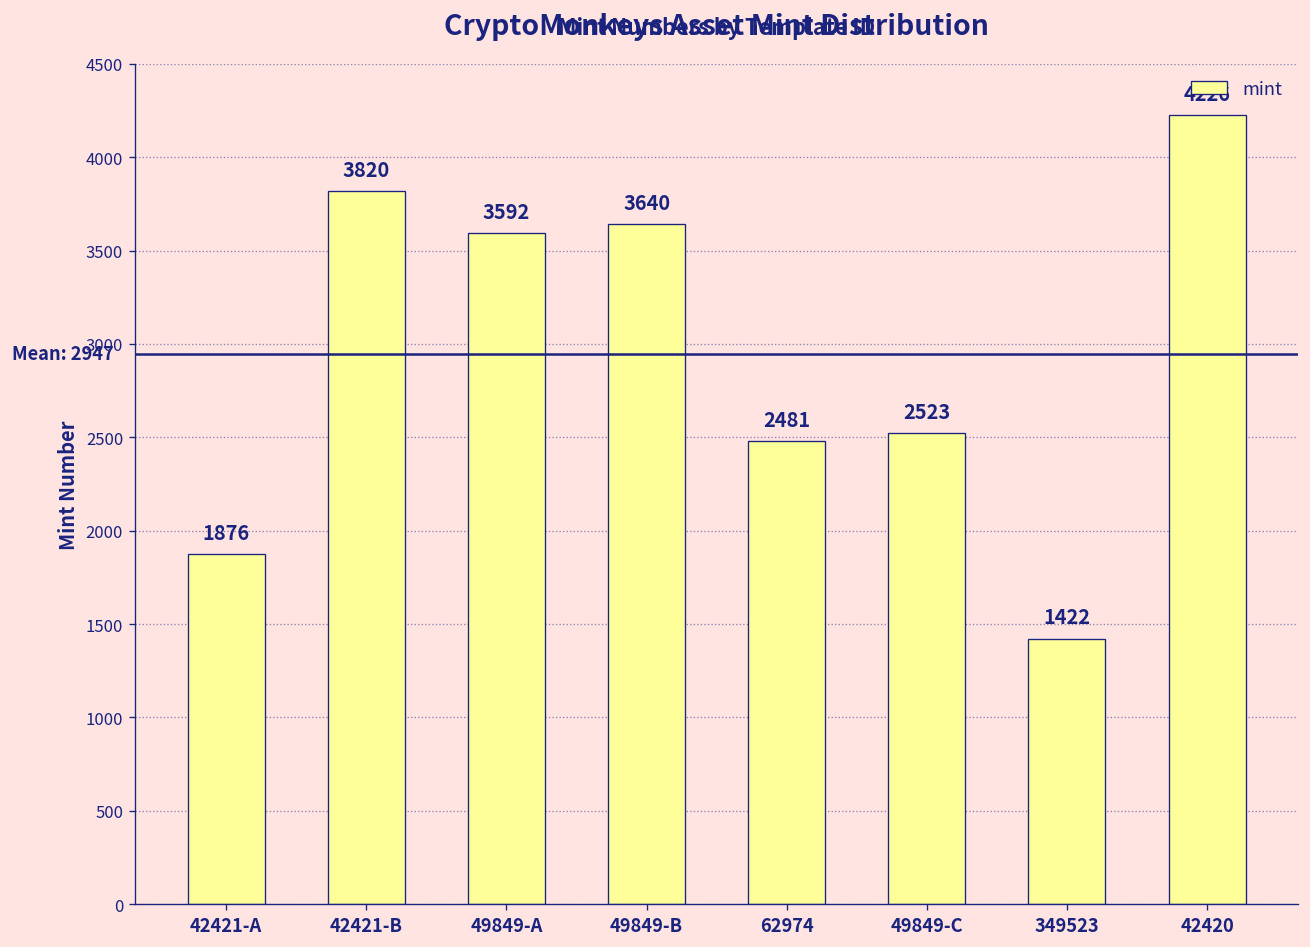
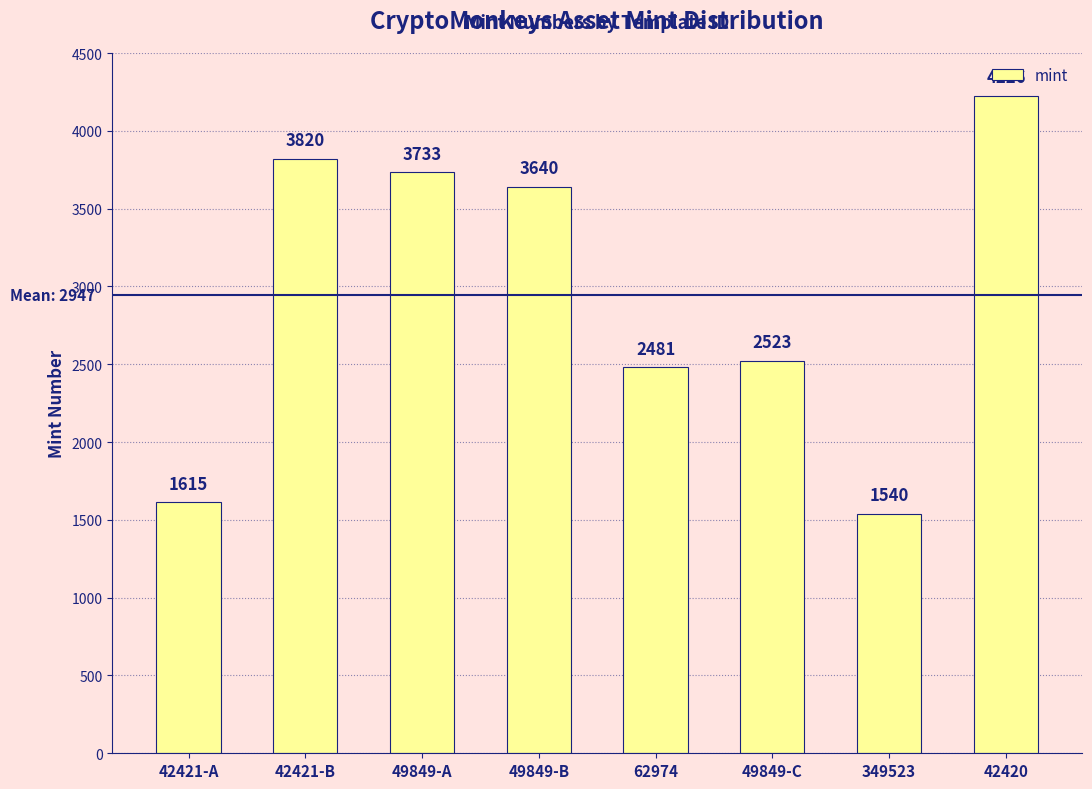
42421-A: 1876 -> 1615
49849-A: 3592 -> 3733
349523: 1422 -> 1540
